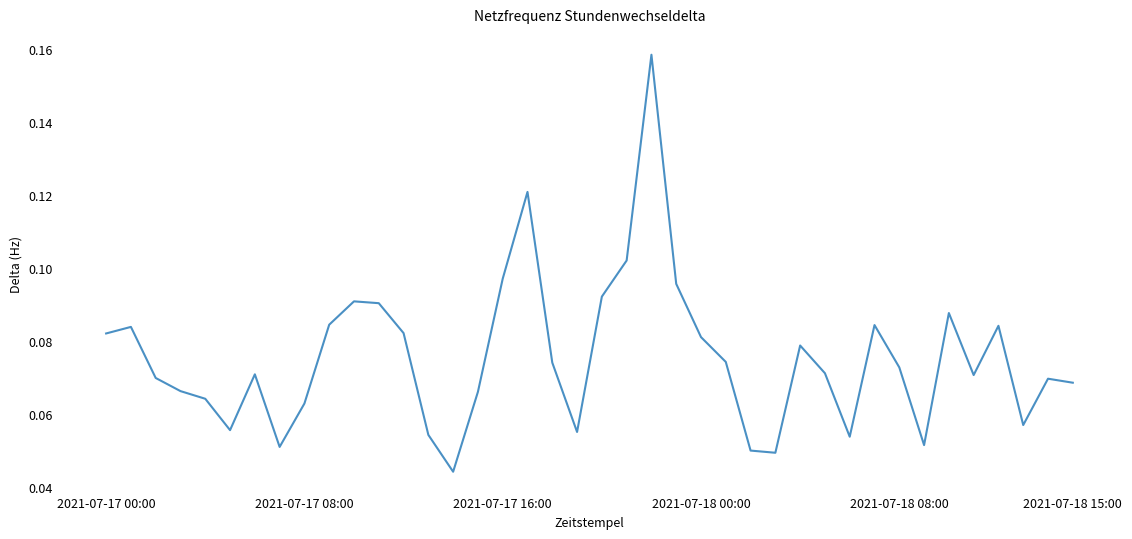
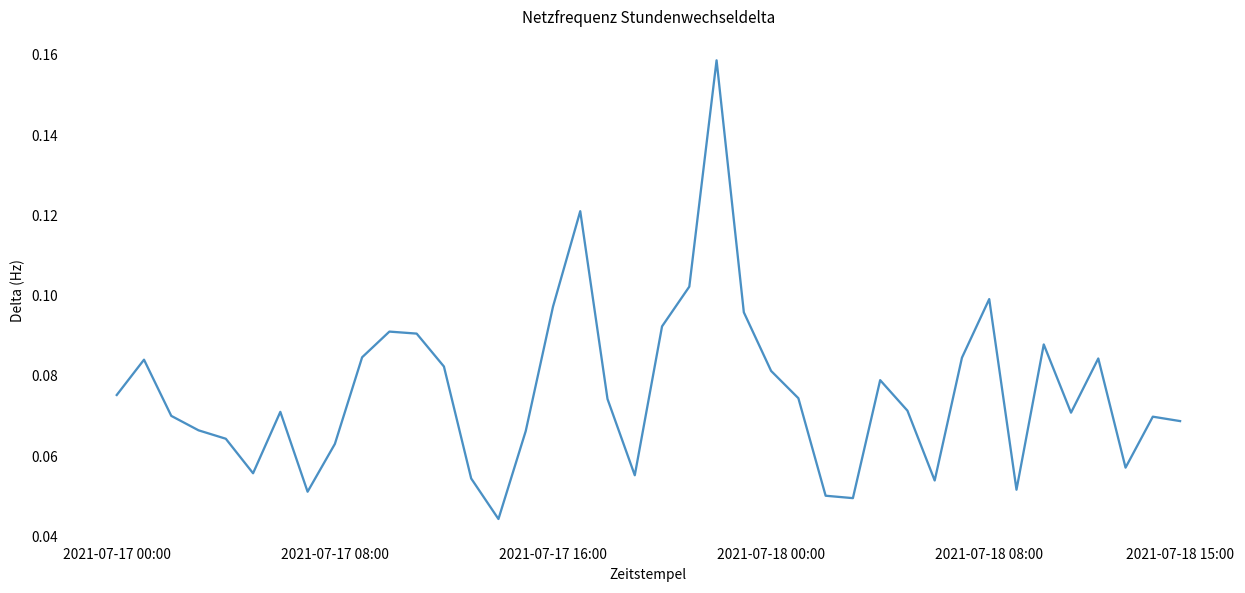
2021-07-17 00:00: 0.082 -> 0.075
2021-07-18 08:00: 0.073 -> 0.099
